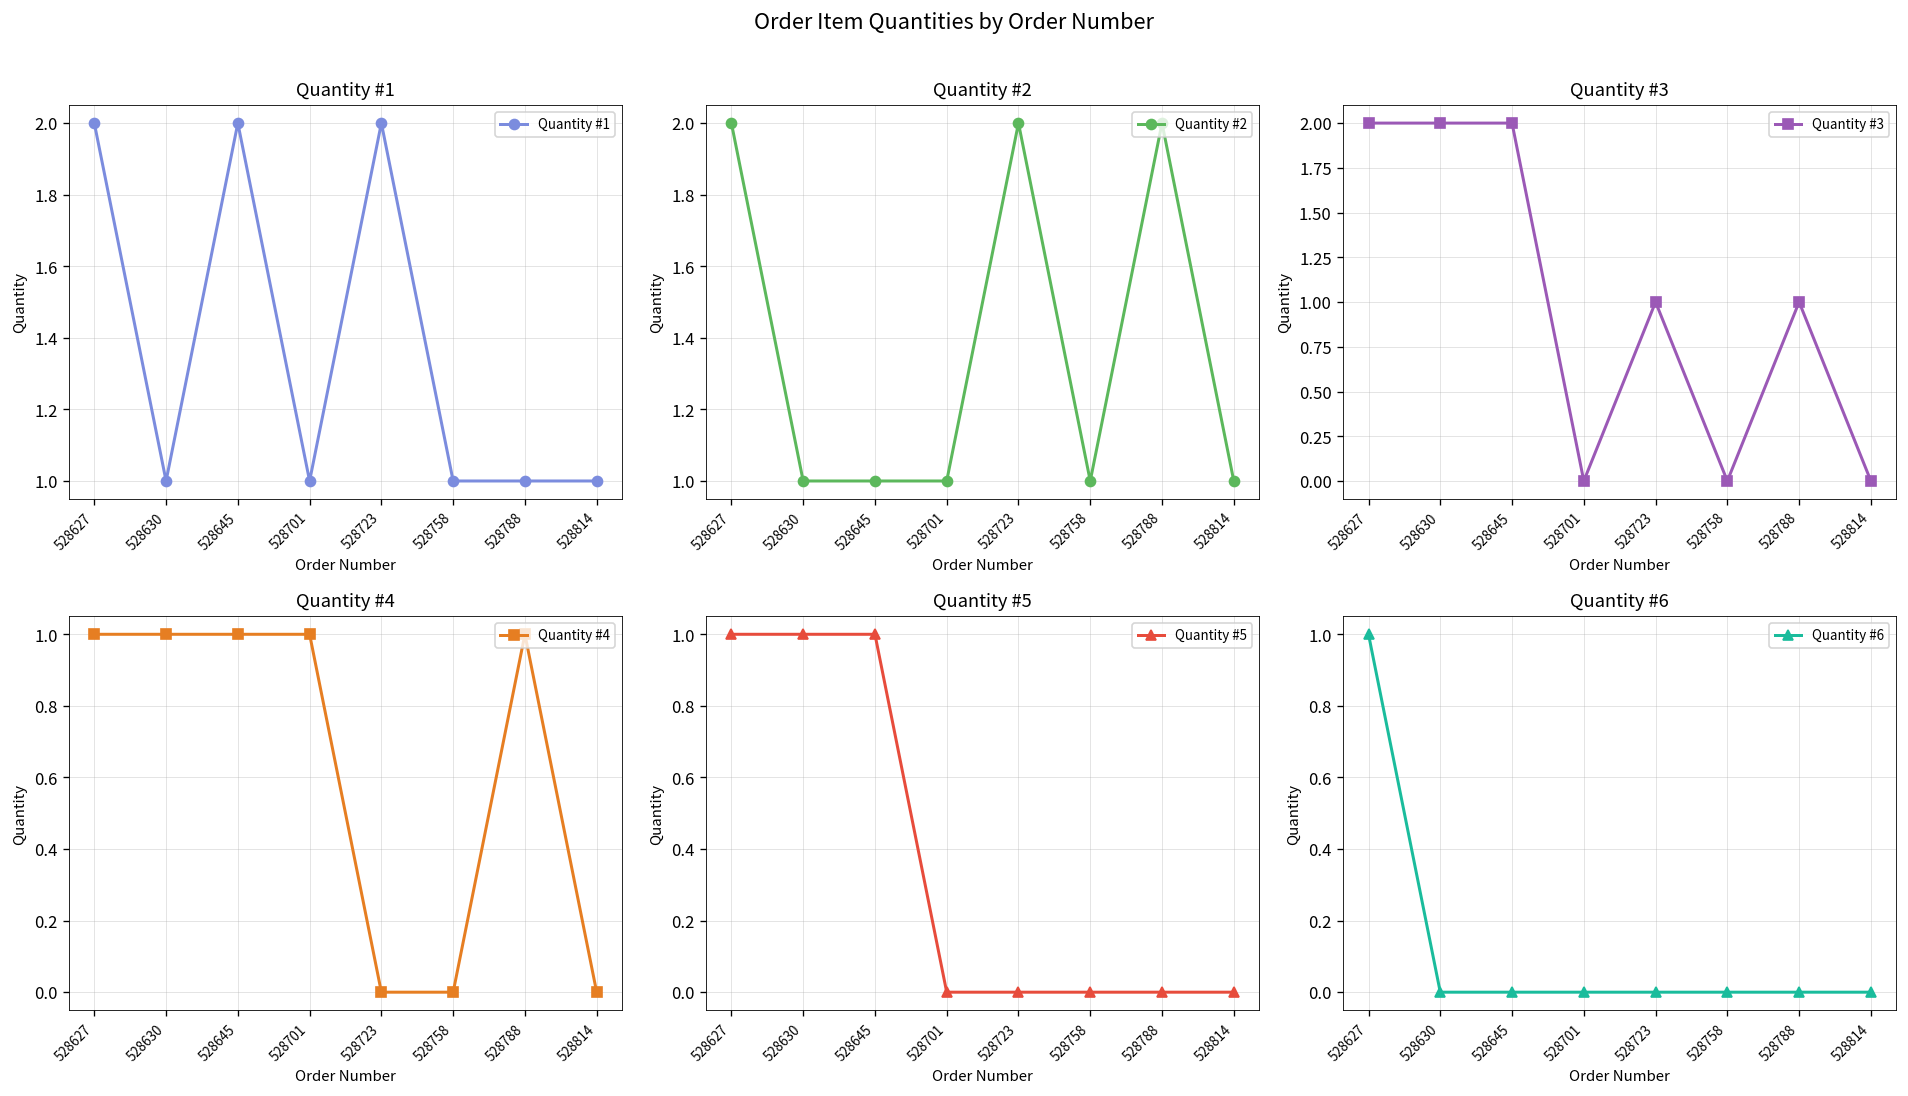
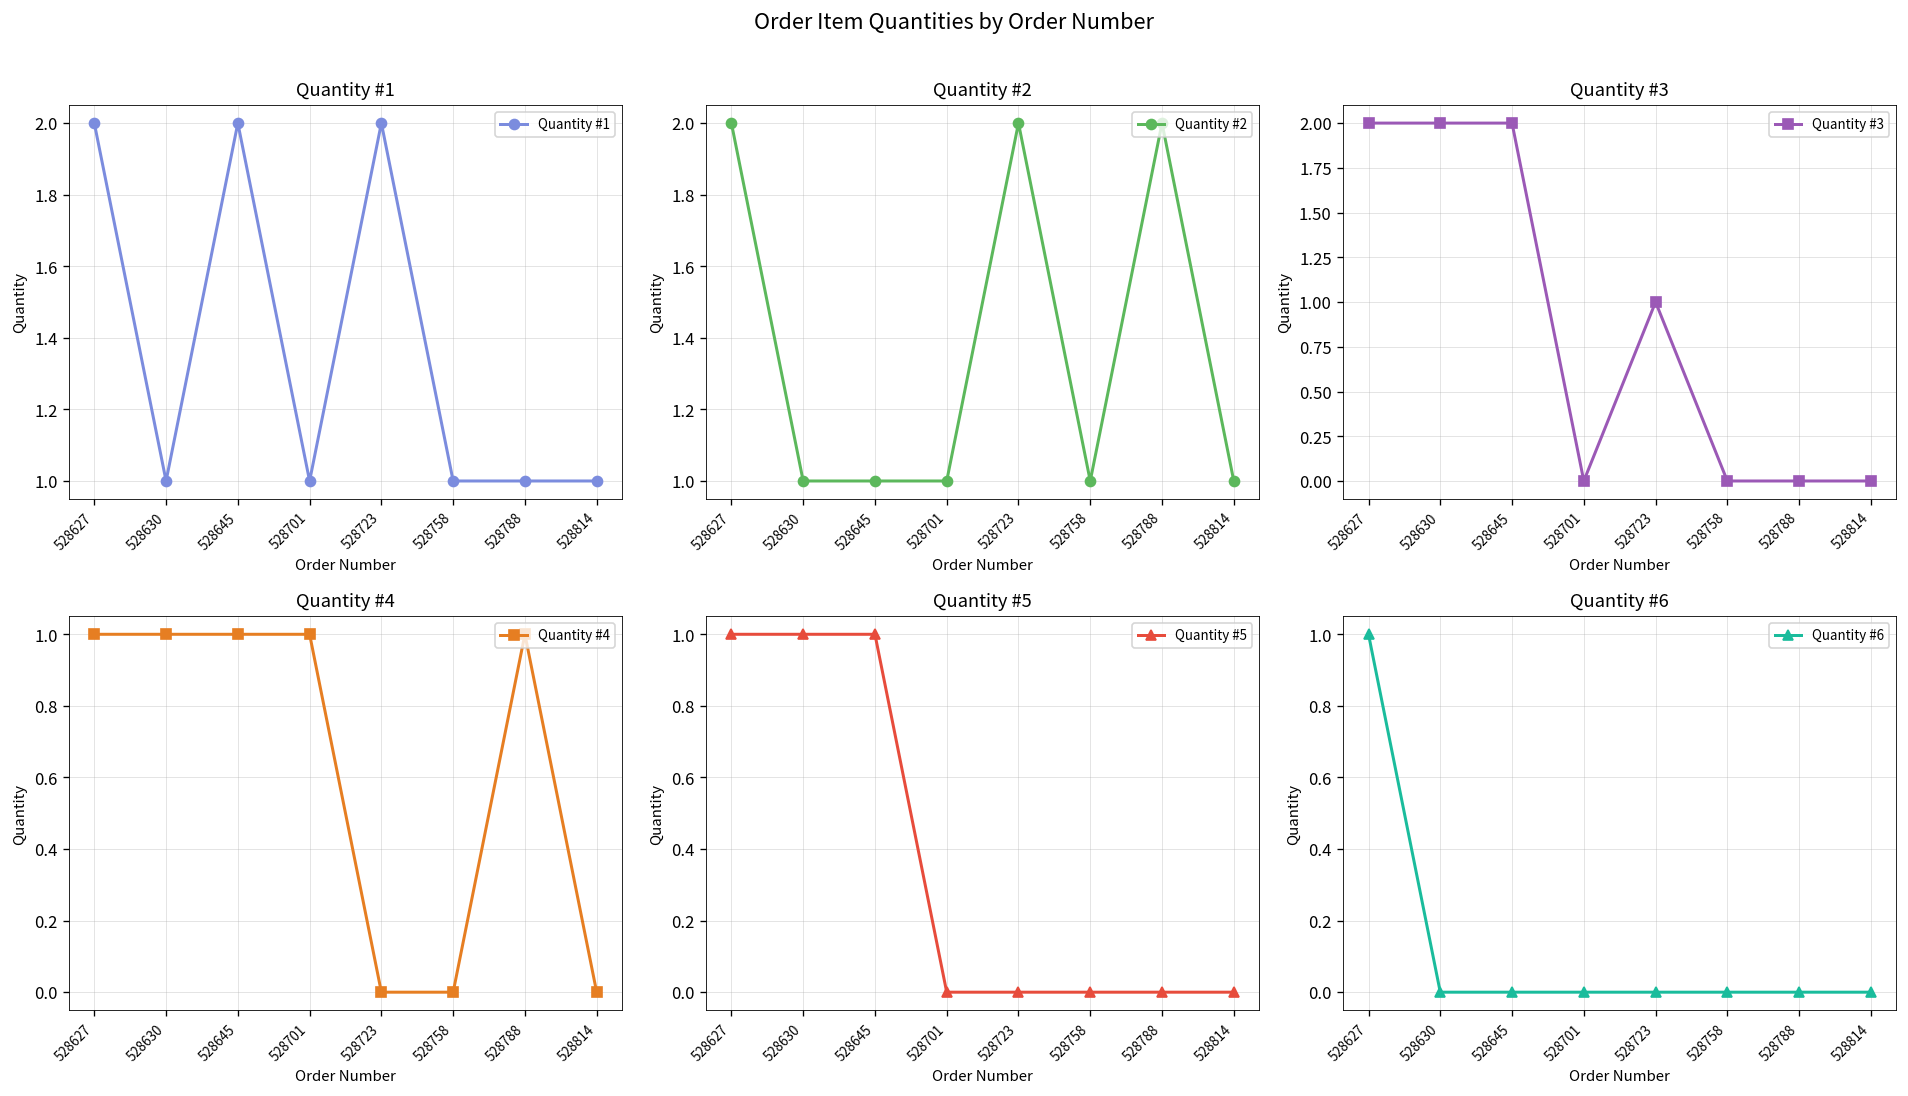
Quantity #3, 528788: 1 -> 0
